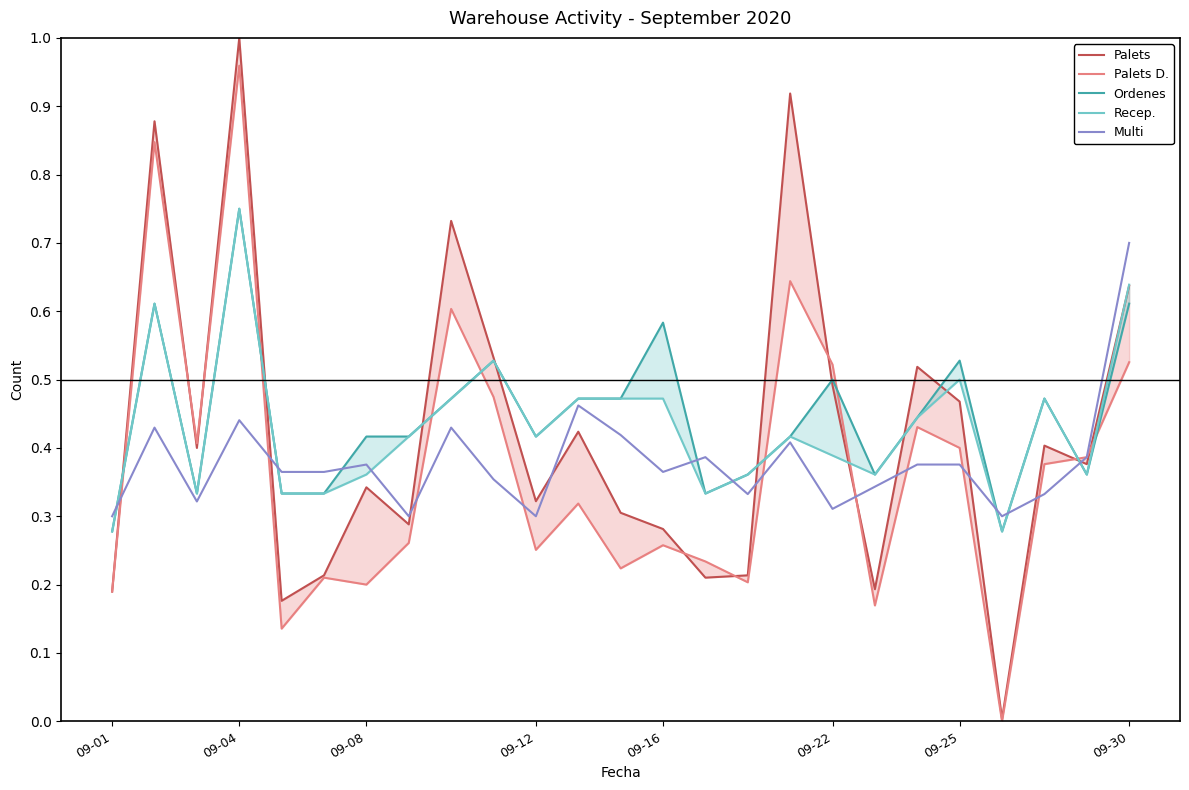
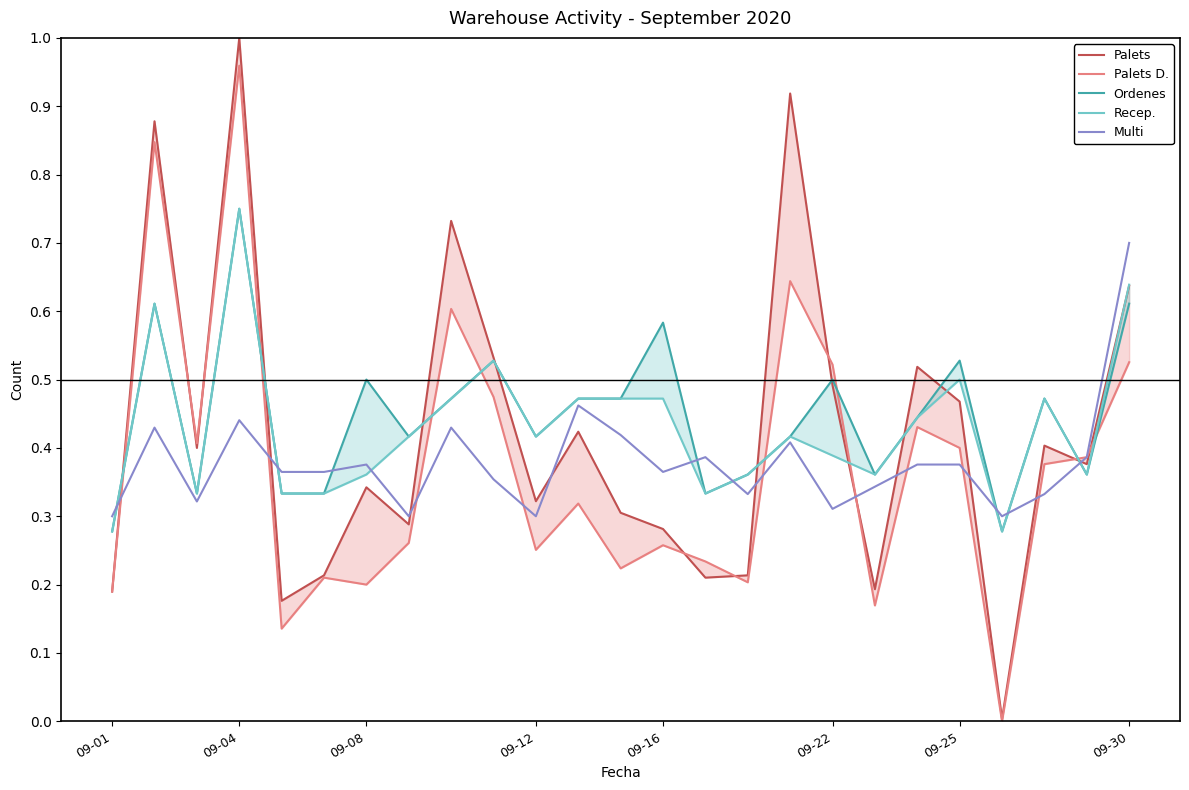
Ordenes, 09-08: 0.42 -> 0.50
